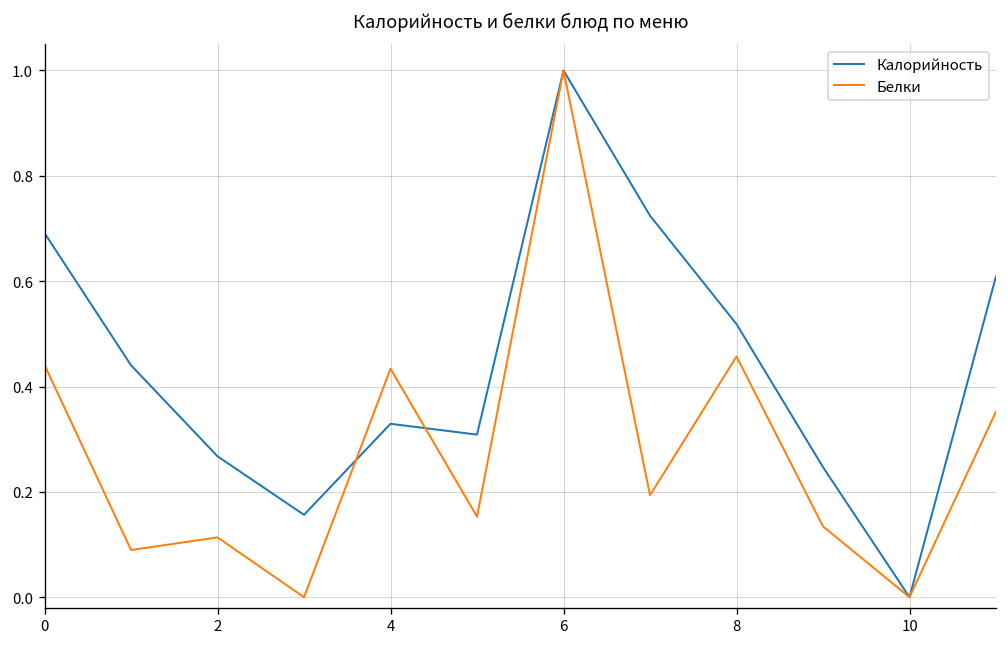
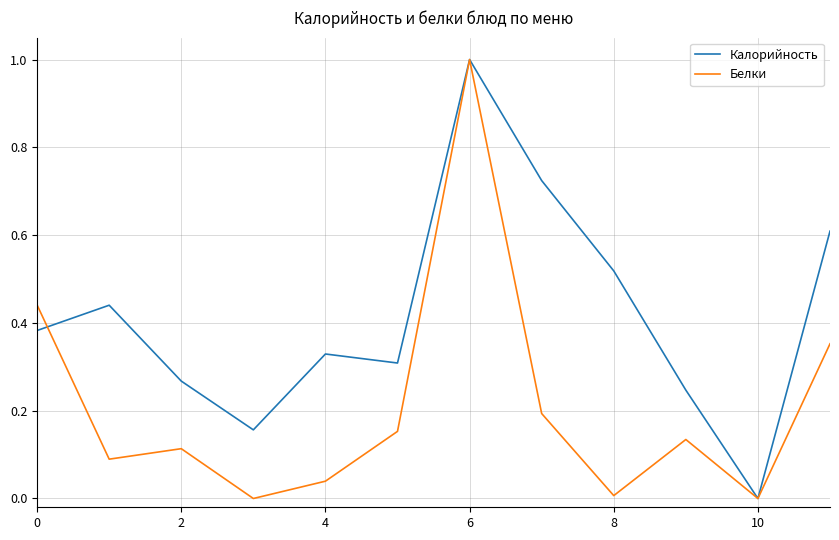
Калорийность, 0: 0.69 -> 0.38
Белки, 4: 0.43 -> 0.04
Белки, 8: 0.46 -> 0.01
